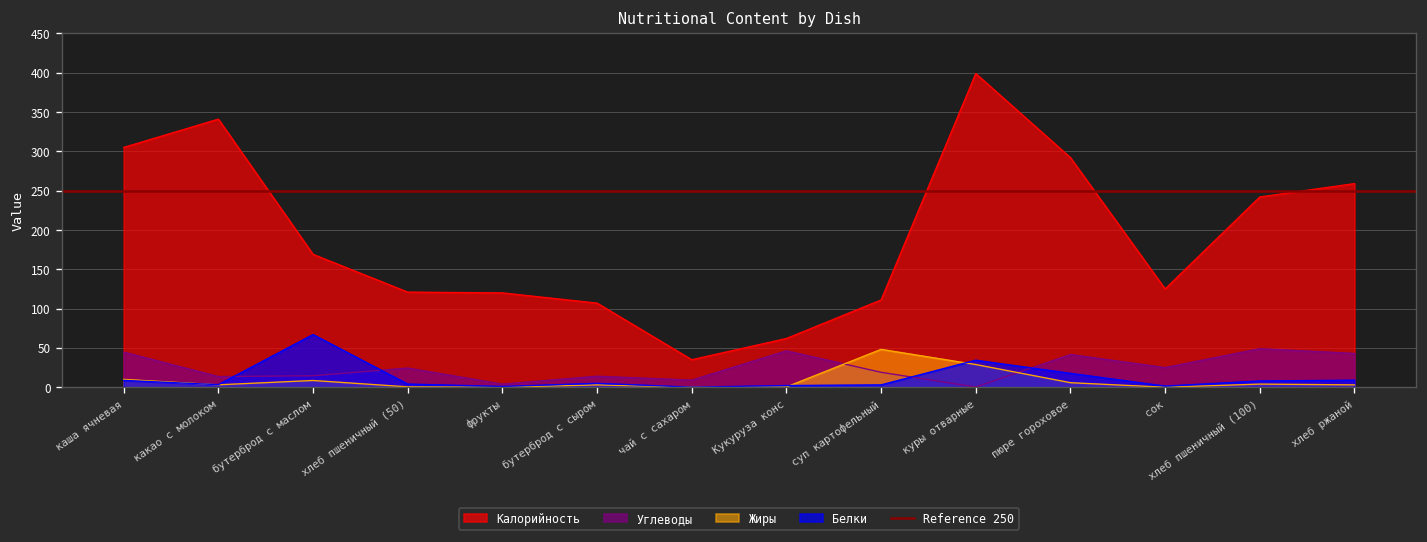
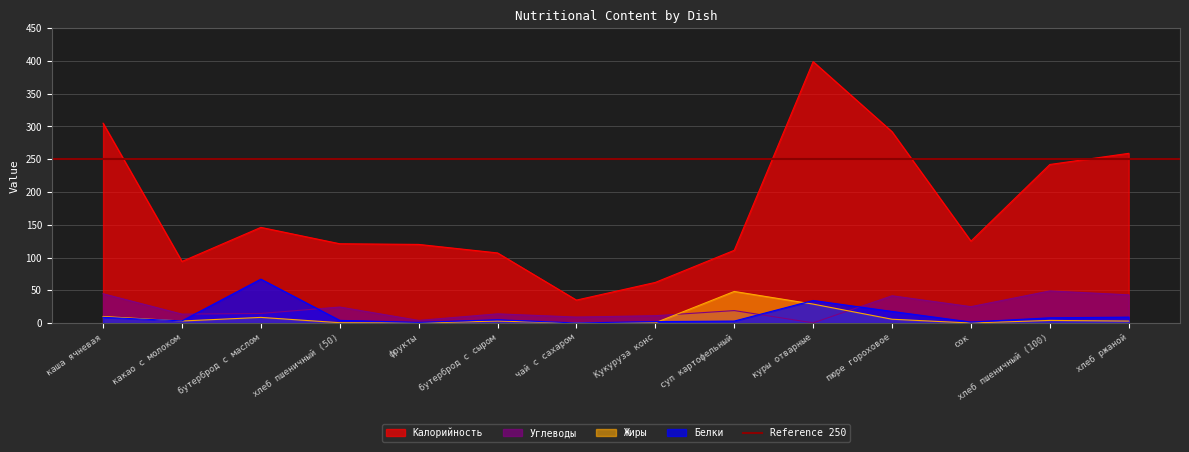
Калорийность, какао с молоком: 340 -> 90
Калорийность, бутерброд с маслом: 170 -> 150
Углеводы, Кукуруза конс: 50 -> 10
